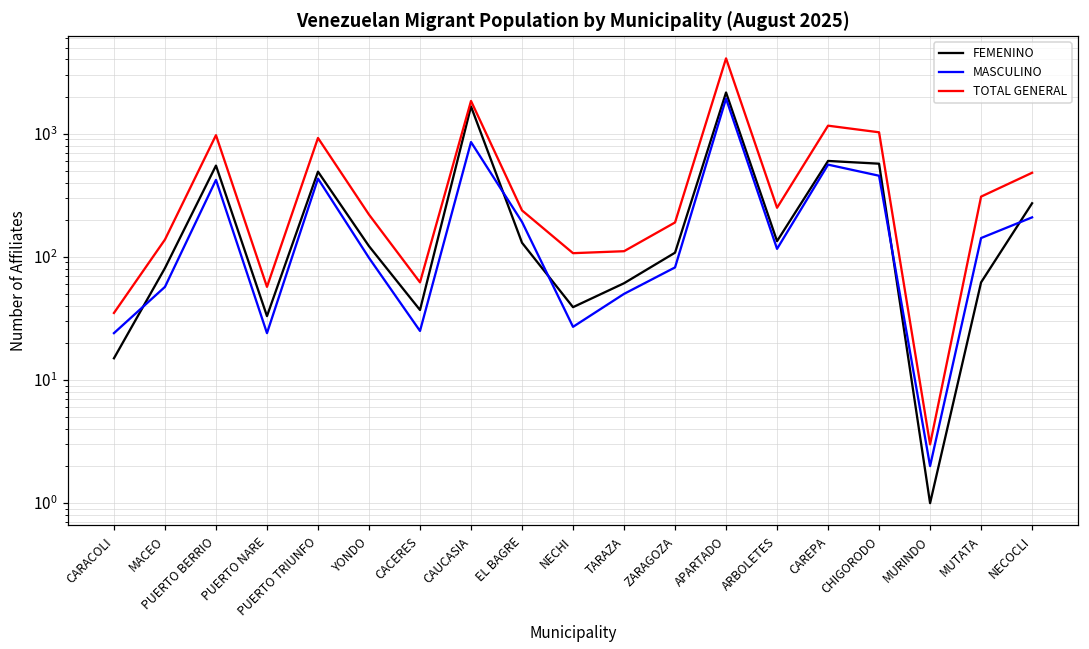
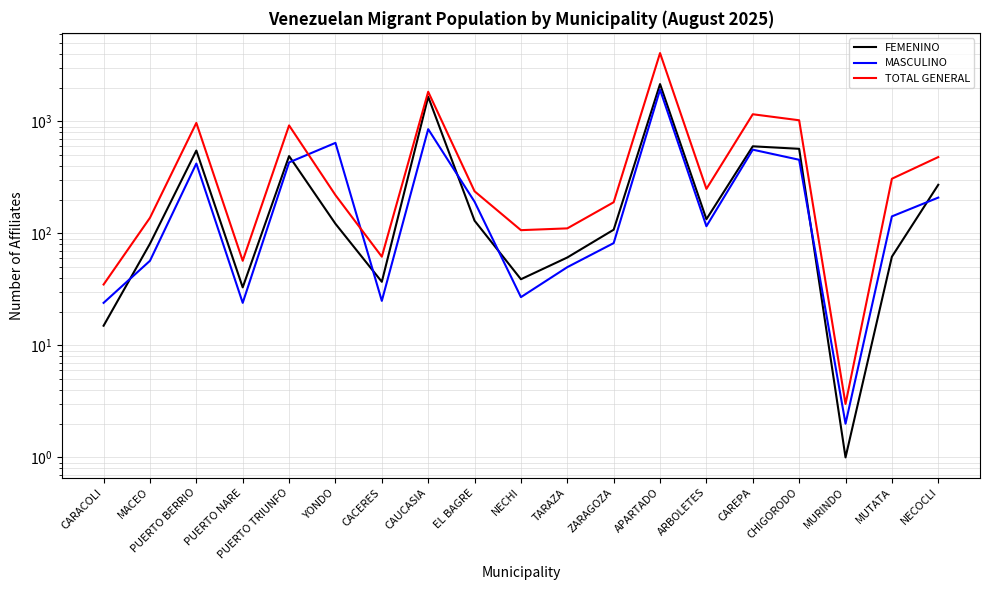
MASCULINO, YONDO: 100 -> 600
